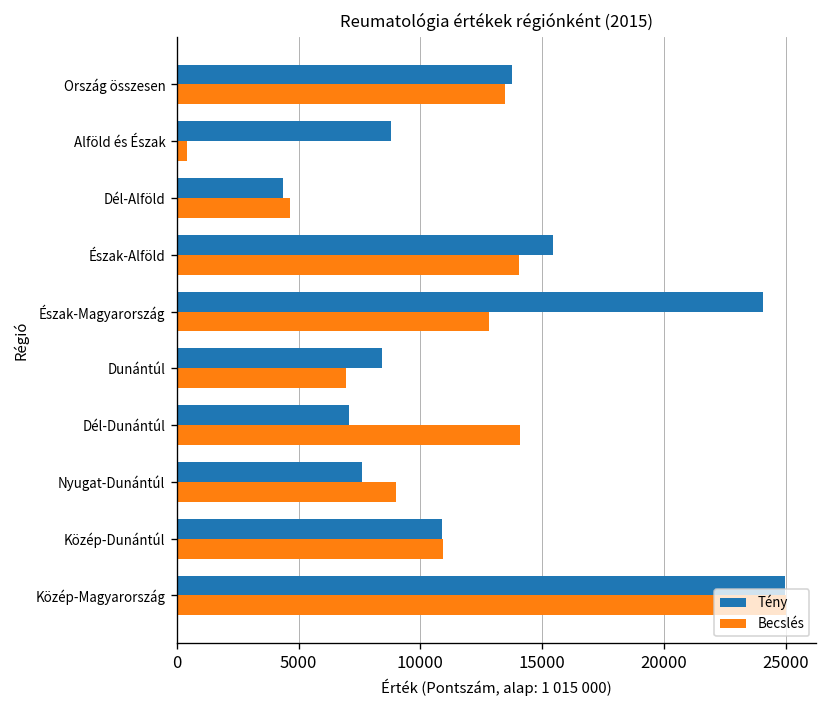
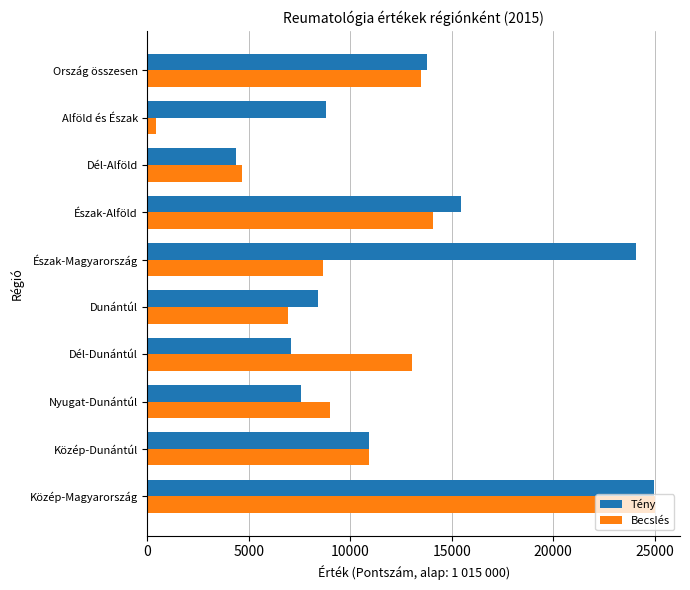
Becslés, Észak-Magyarország: 12800 -> 8600
Becslés, Dél-Dunántúl: 14100 -> 13000
